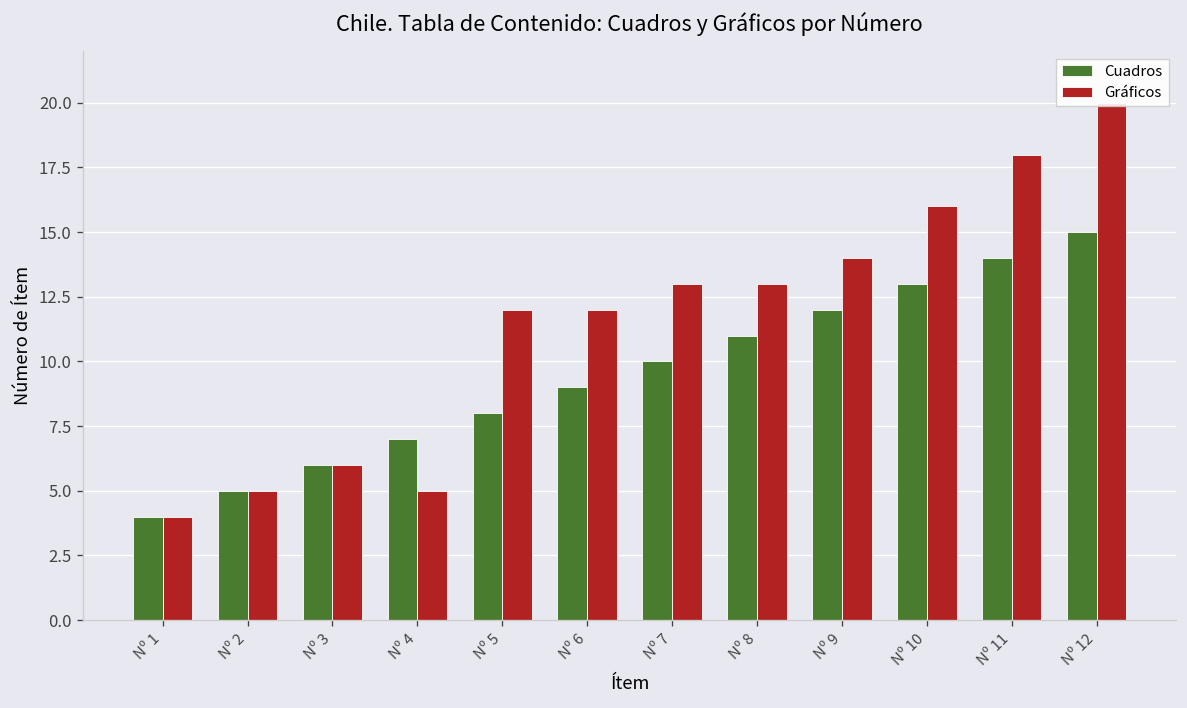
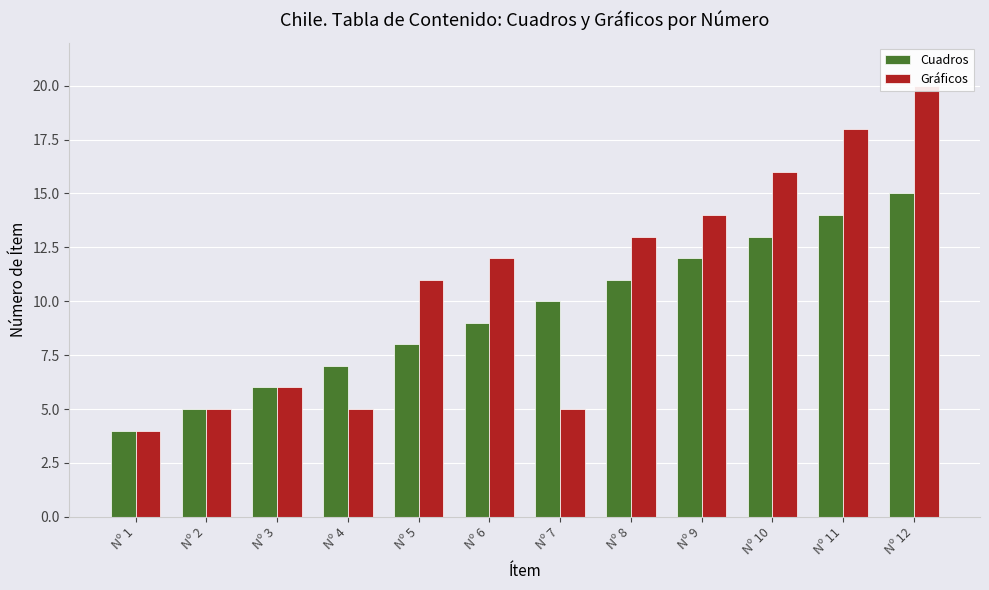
Gráficos, Nº 5: 12 -> 11
Gráficos, Nº 7: 13 -> 5
